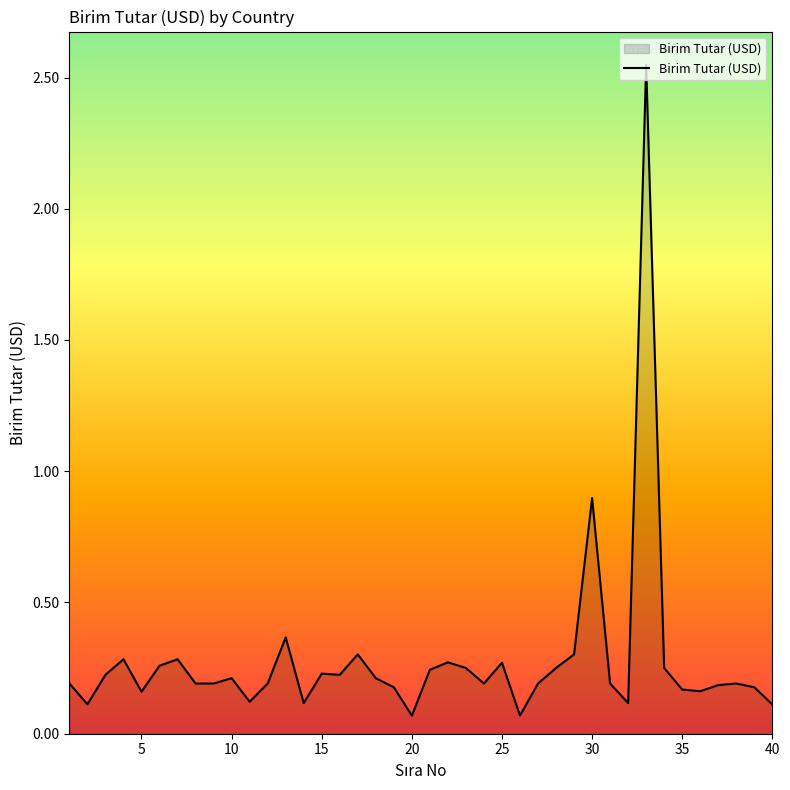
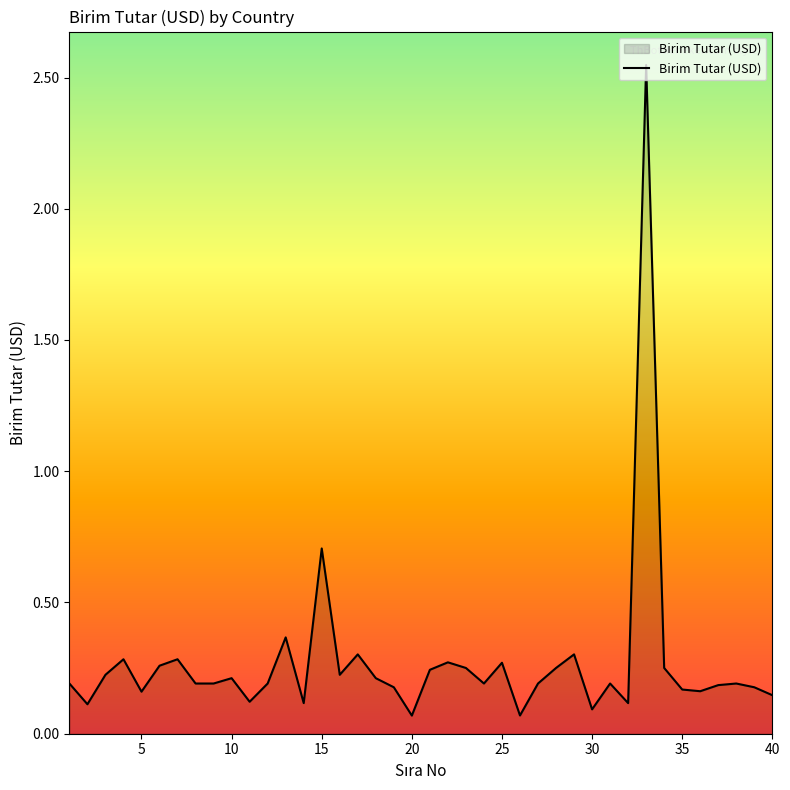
15: 0.23 -> 0.71
30: 0.90 -> 0.09
40: 0.11 -> 0.15
